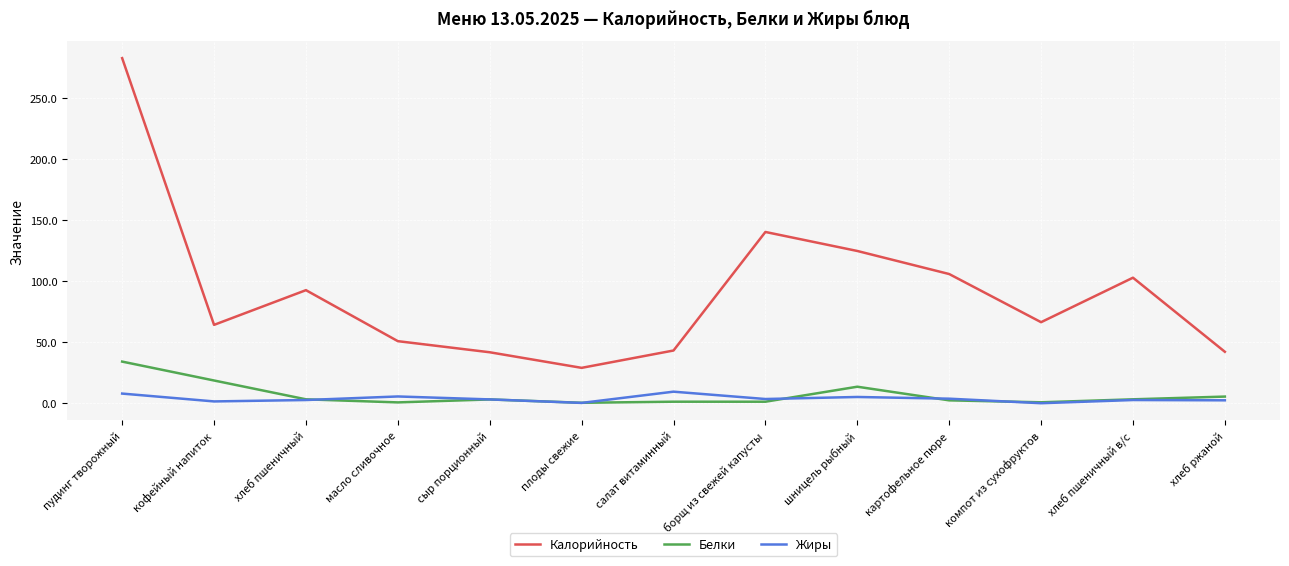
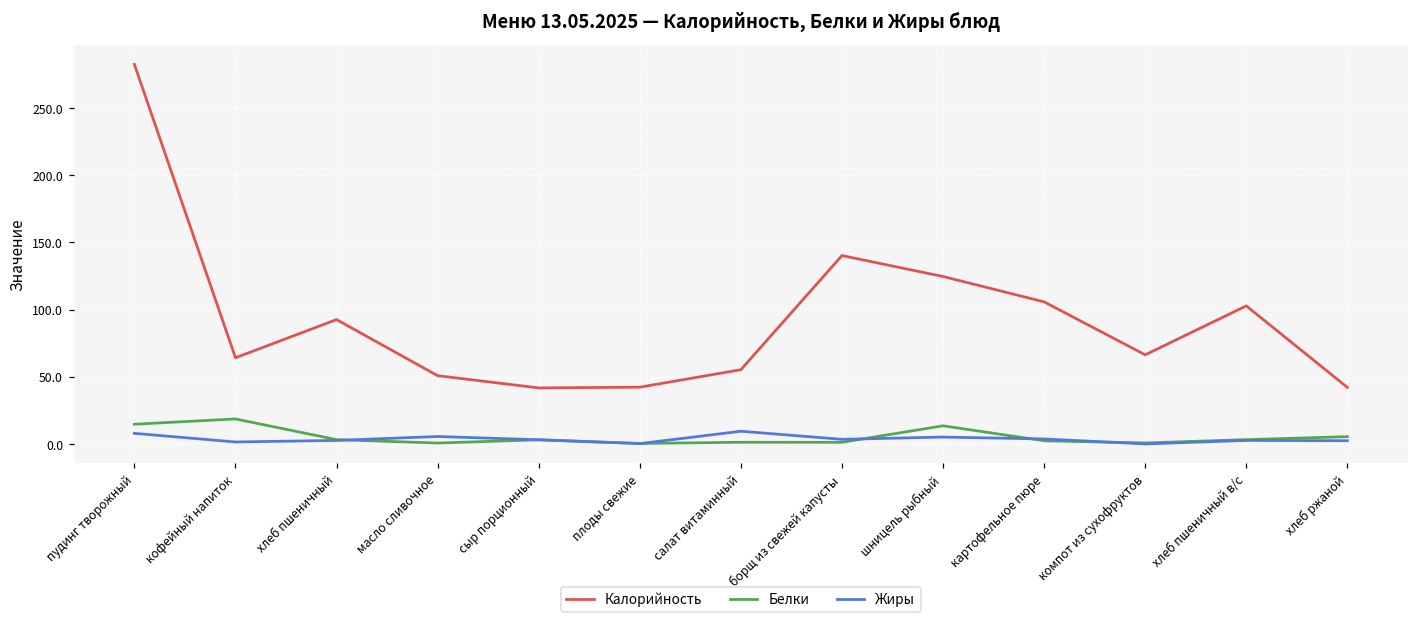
Белки, пудинг творожный: 34 -> 15
Калорийность, плоды свежие: 29 -> 42
Калорийность, салат витаминный: 43 -> 55
